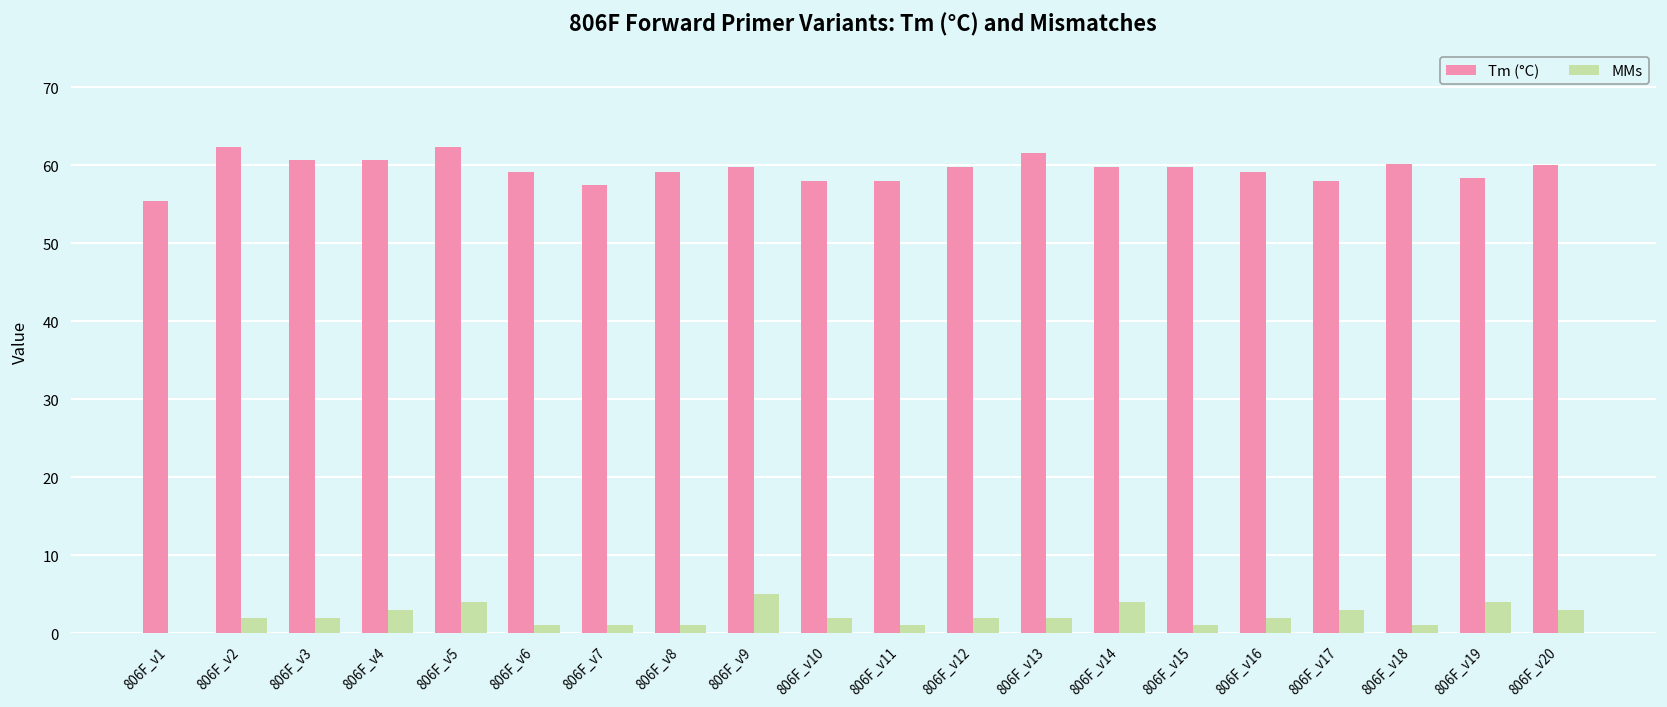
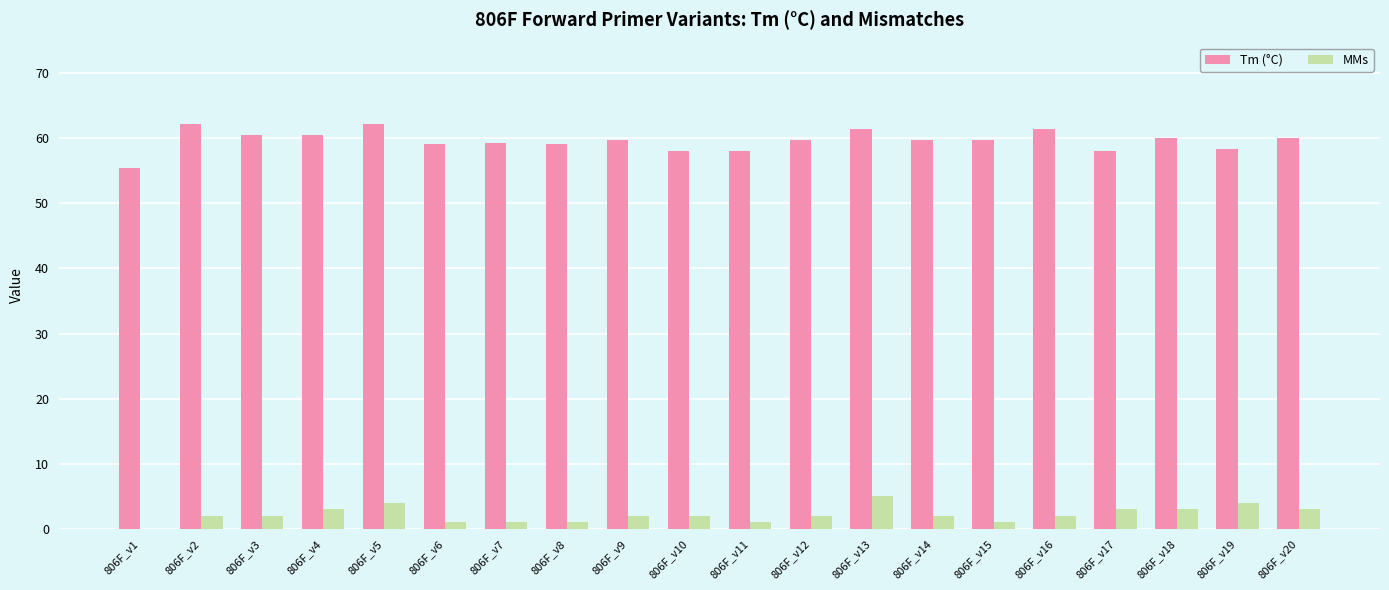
Tm (°C), 806F_v7: 57 -> 59
MMs, 806F_v9: 5 -> 2
MMs, 806F_v13: 2 -> 5
MMs, 806F_v14: 4 -> 2
Tm (°C), 806F_v16: 59 -> 62
MMs, 806F_v18: 1 -> 3
